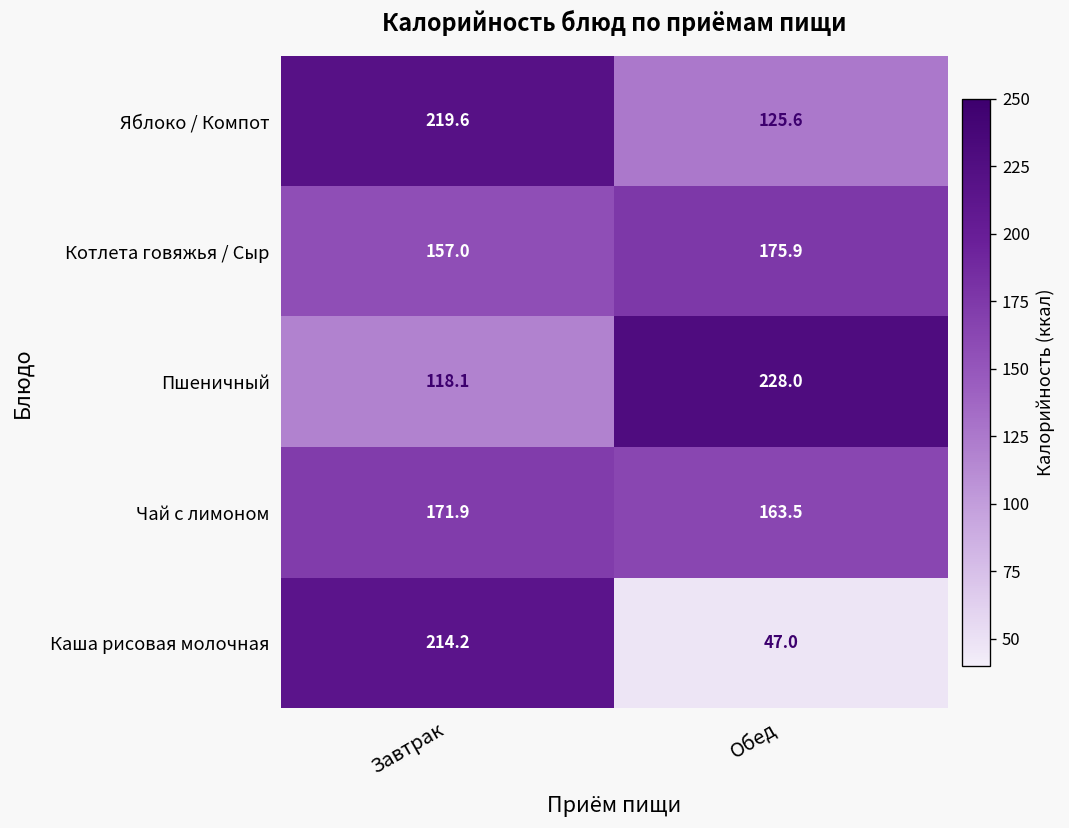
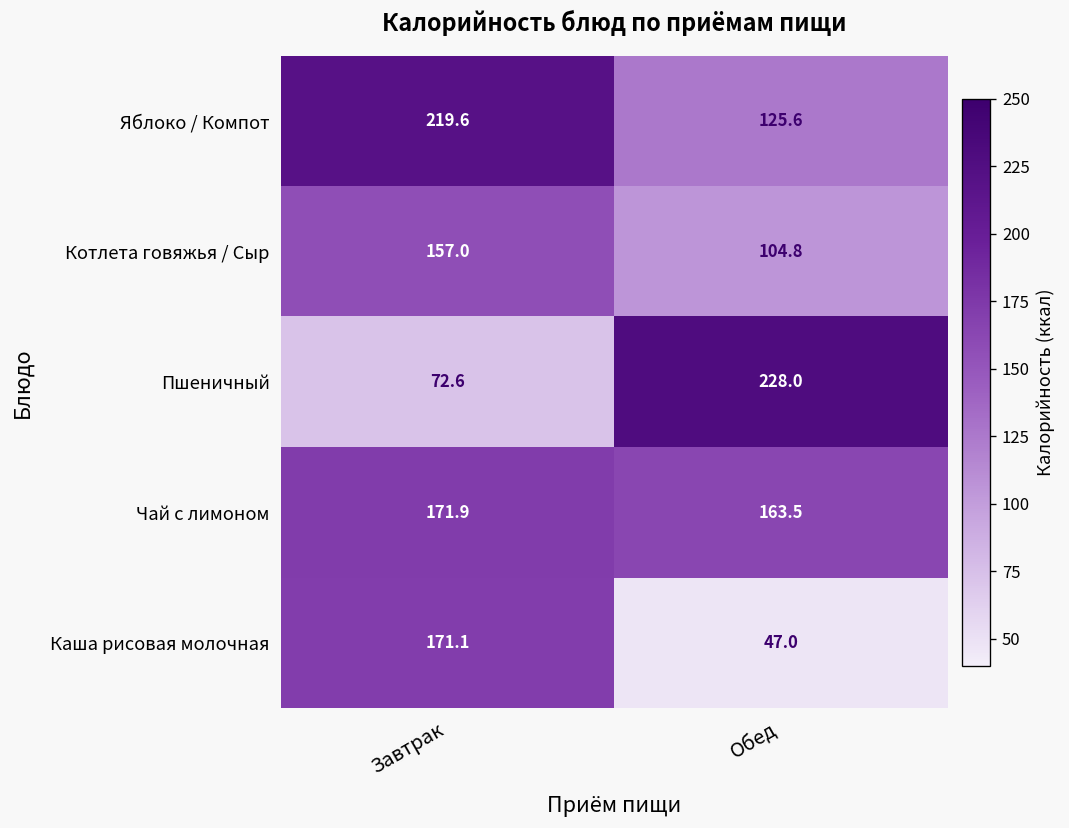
Котлета говяжья / Сыр, Обед: 175.9 -> 104.8
Пшеничный, Завтрак: 118.1 -> 72.6
Каша рисовая молочная, Завтрак: 214.2 -> 171.1
